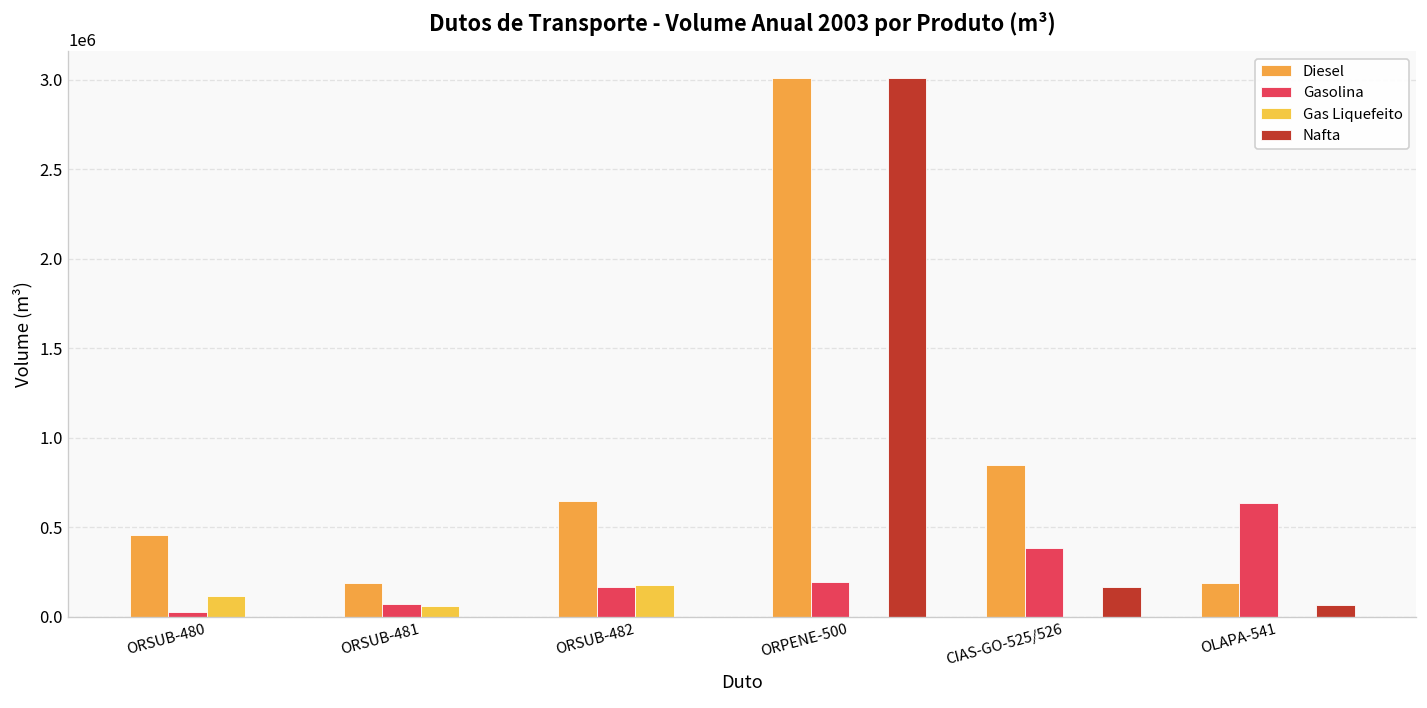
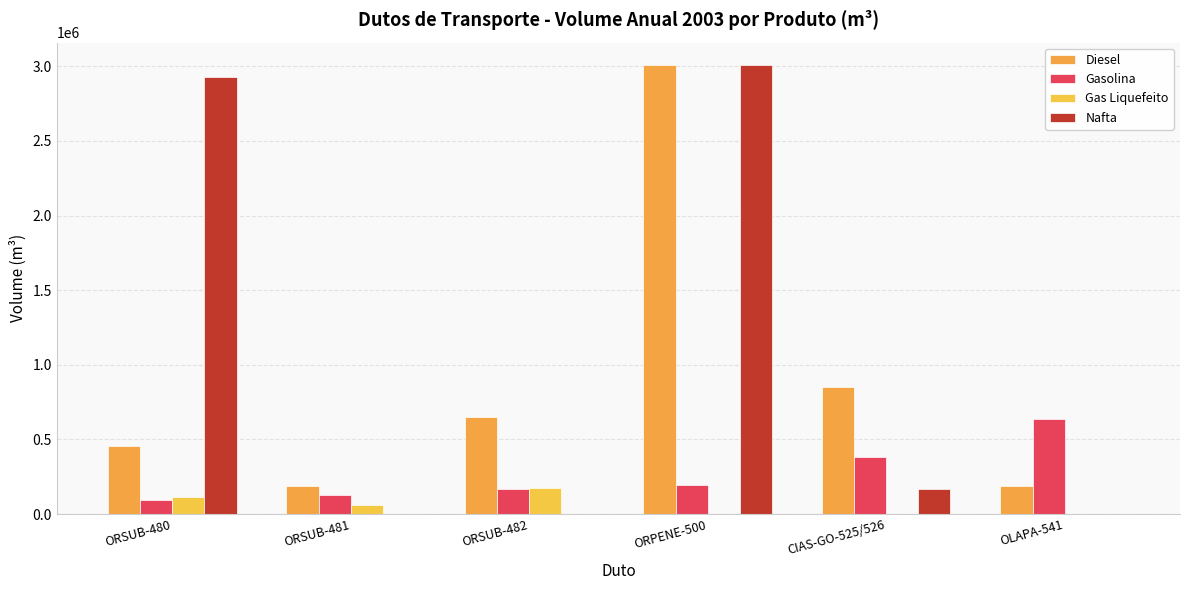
Gasolina, ORSUB-480: 30000 -> 90000
Nafta, ORSUB-480: 0 -> 2930000
Gasolina, ORSUB-481: 70000 -> 130000
Nafta, OLAPA-541: 70000 -> 0
